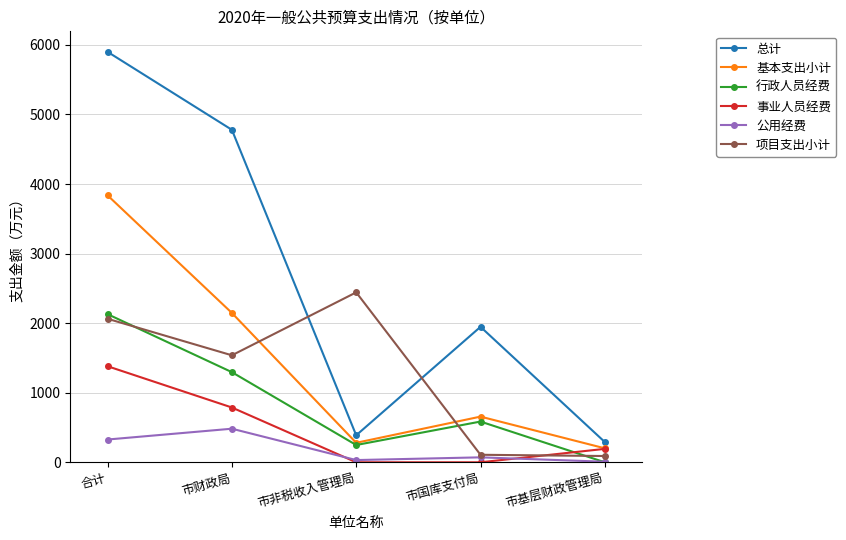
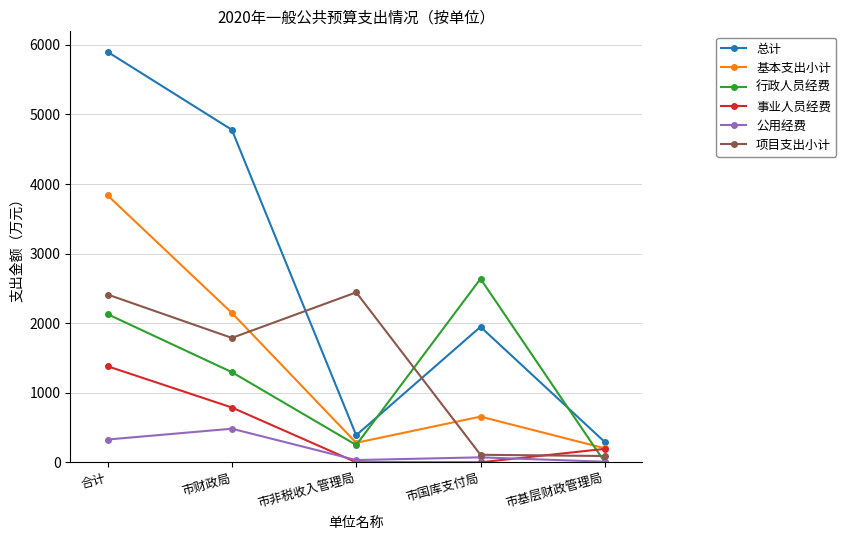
项目支出小计, 合计: 2100 -> 2400
项目支出小计, 市财政局: 1500 -> 1800
行政人员经费, 市国库支付局: 600 -> 2600
